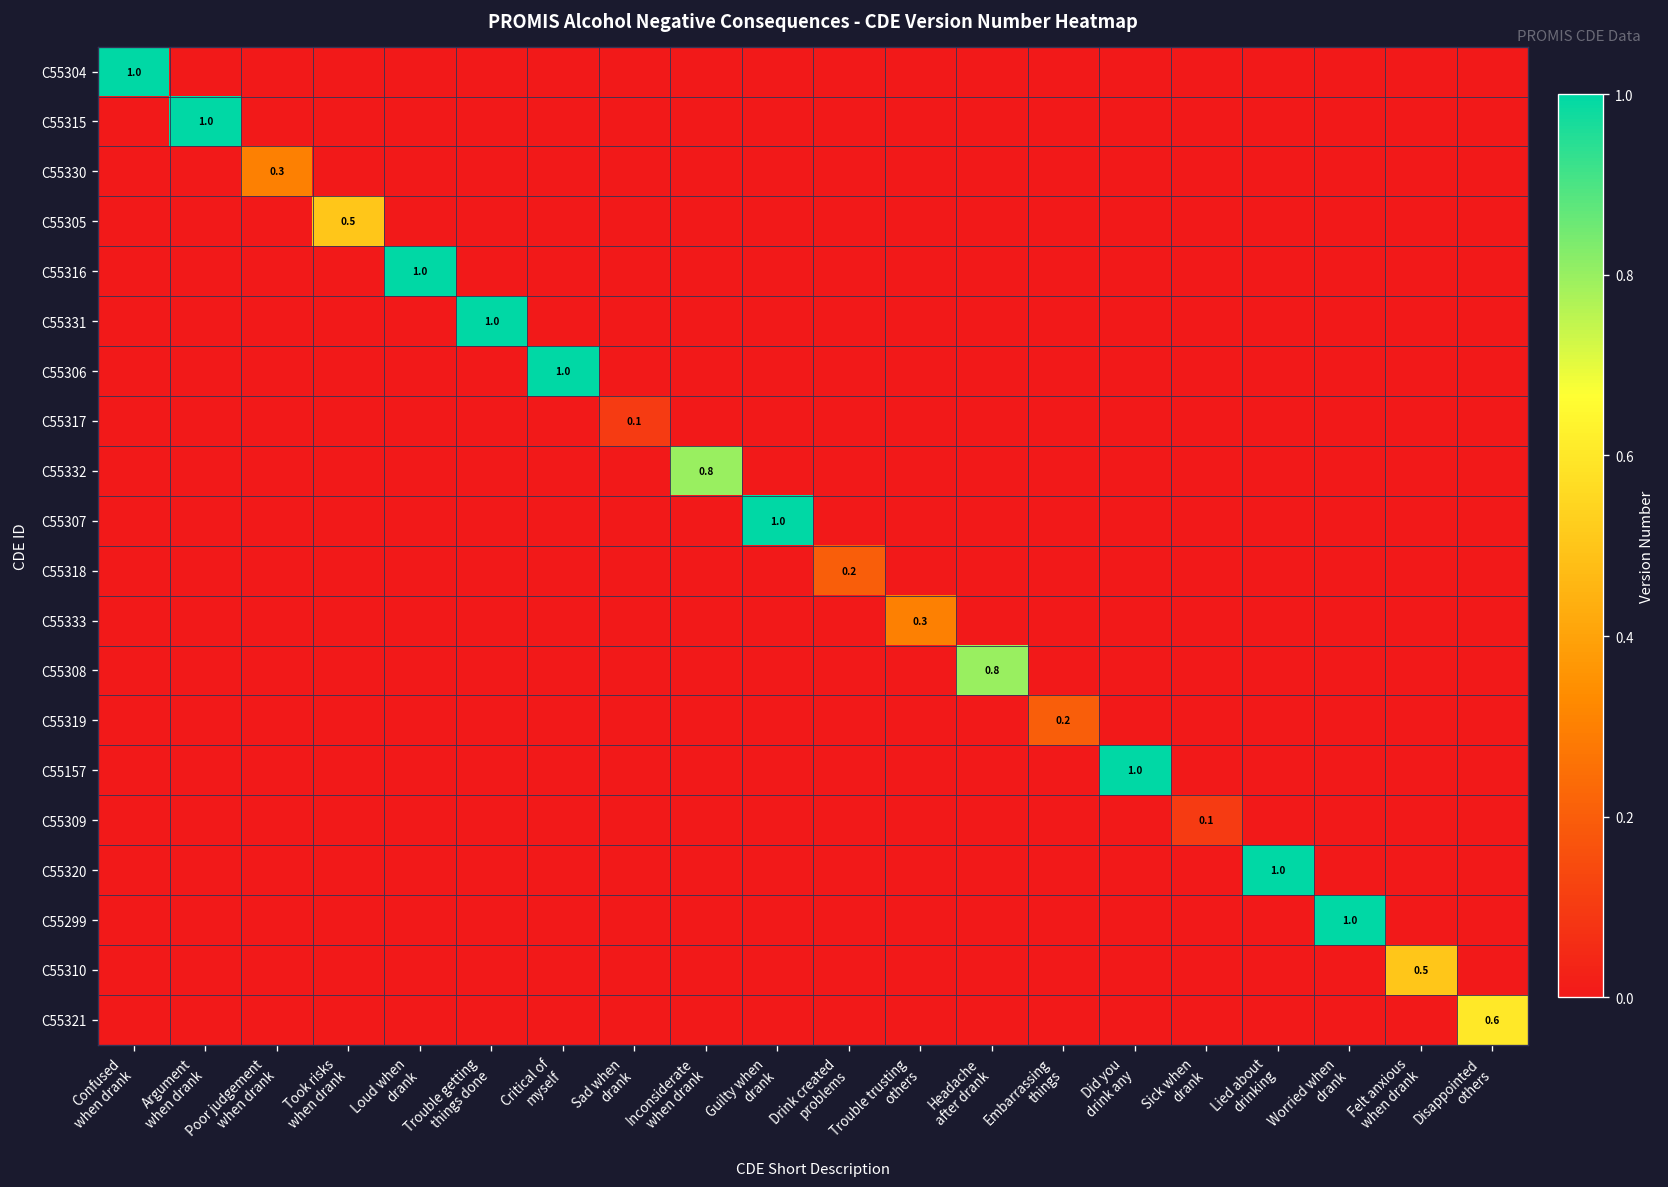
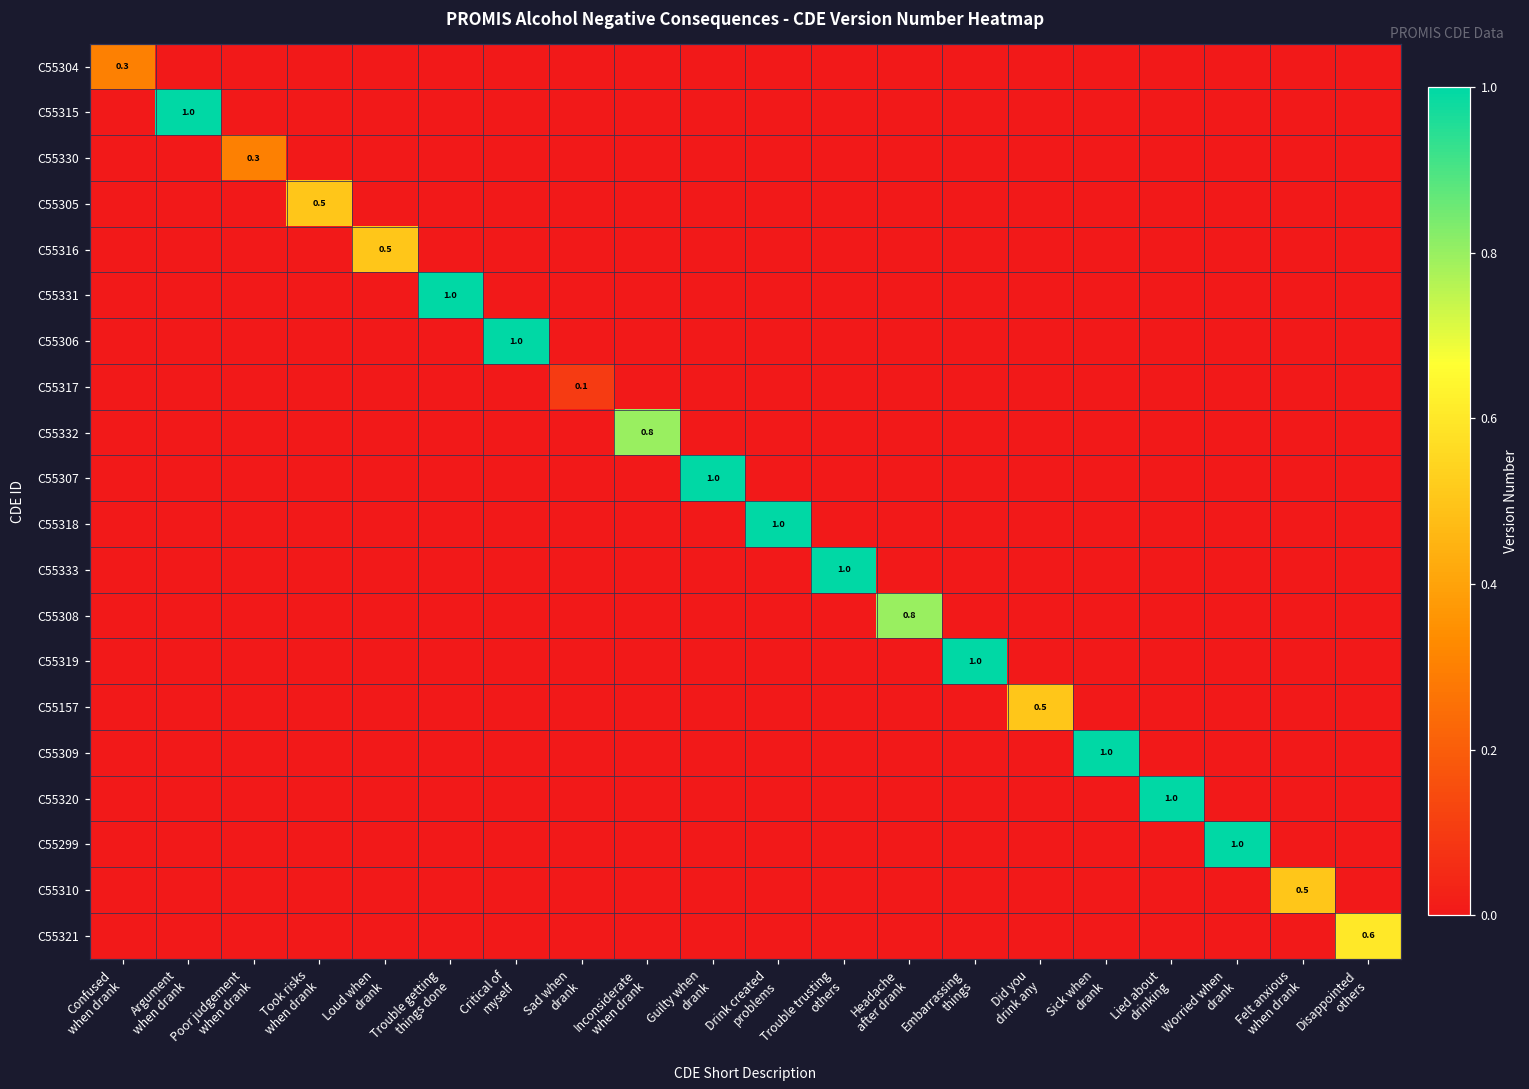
C55304, Confused when drank: 1.0 -> 0.3
C55316, Loud when drank: 1.0 -> 0.5
C55318, Drink created problems: 0.2 -> 1.0
C55333, Trouble trusting others: 0.3 -> 1.0
C55319, Embarrassing things: 0.2 -> 1.0
C55157, Did you drink any: 1.0 -> 0.5
C55309, Sick when drank: 0.1 -> 1.0
